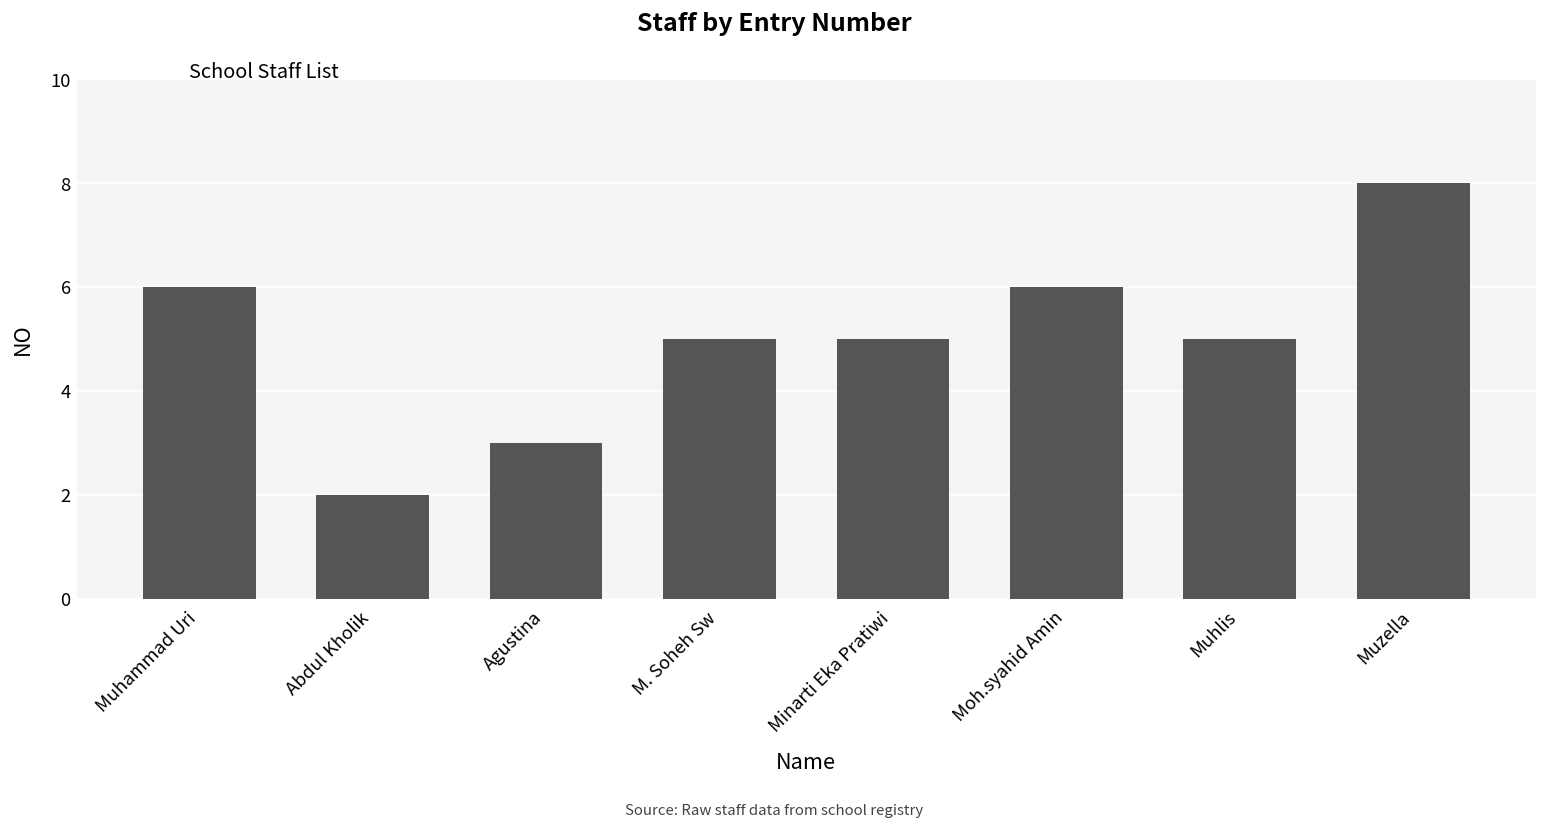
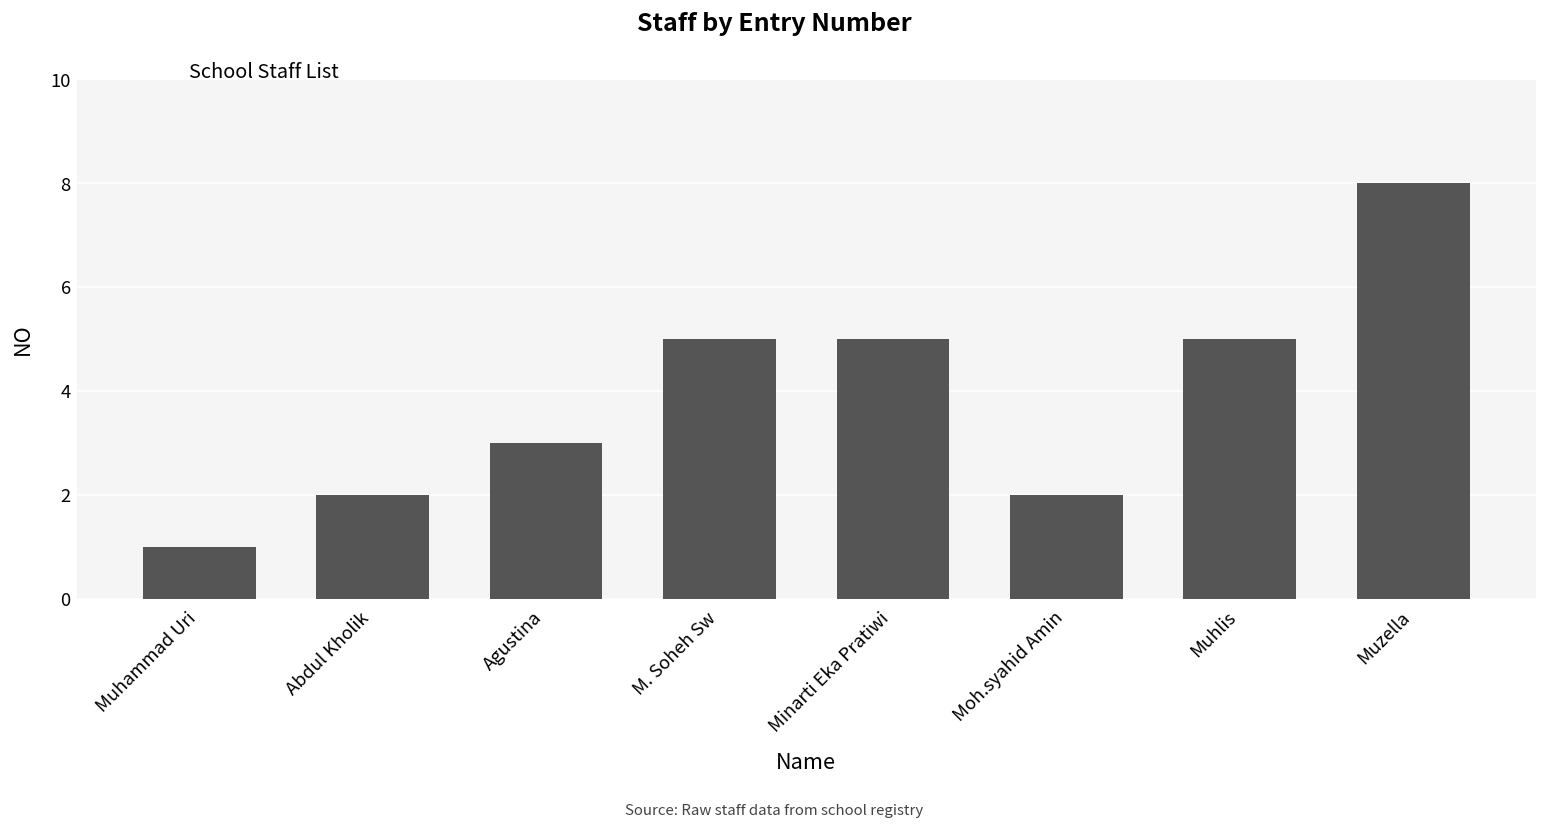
Muhammad Uri: 6 -> 1
Moh.syahid Amin: 6 -> 2
